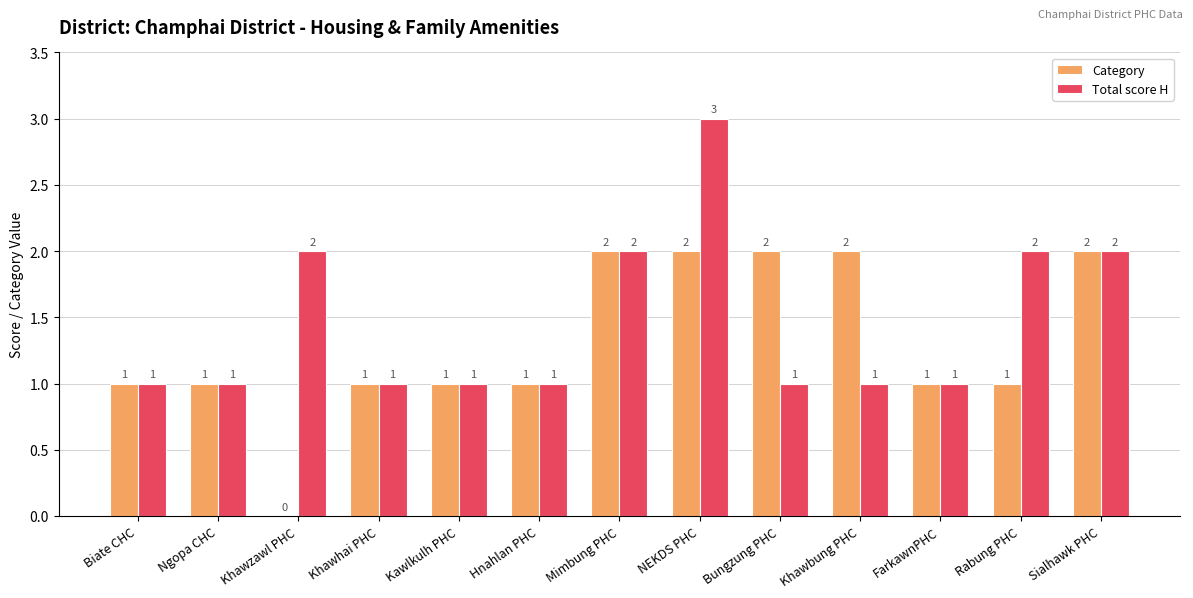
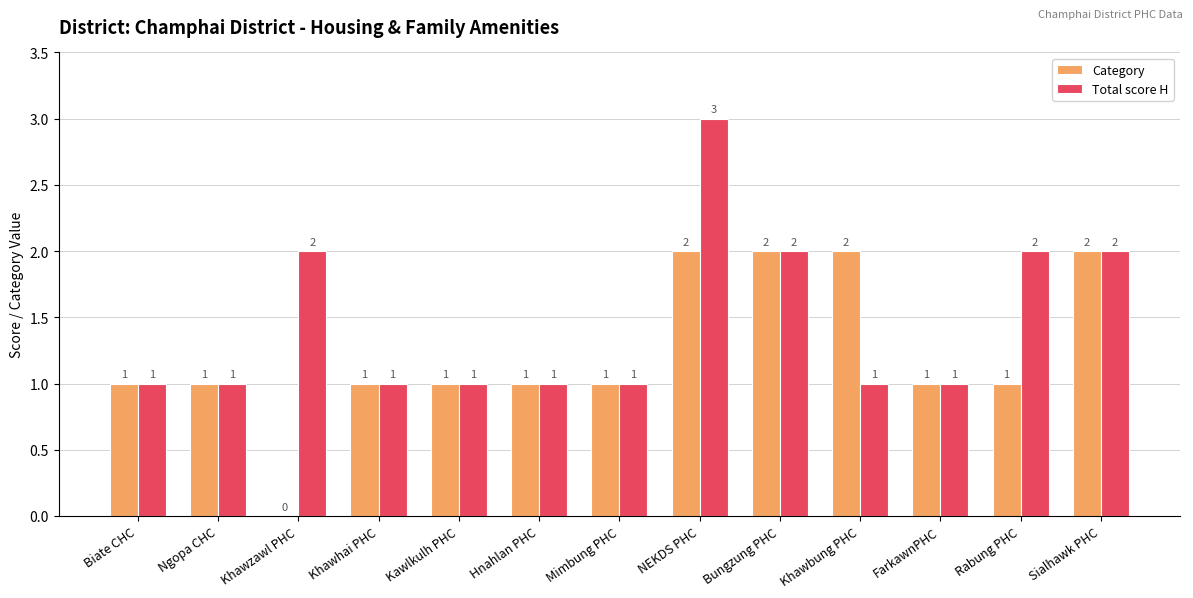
Category, Mimbung PHC: 2 -> 1
Total score H, Mimbung PHC: 2 -> 1
Total score H, Bungzung PHC: 1 -> 2
